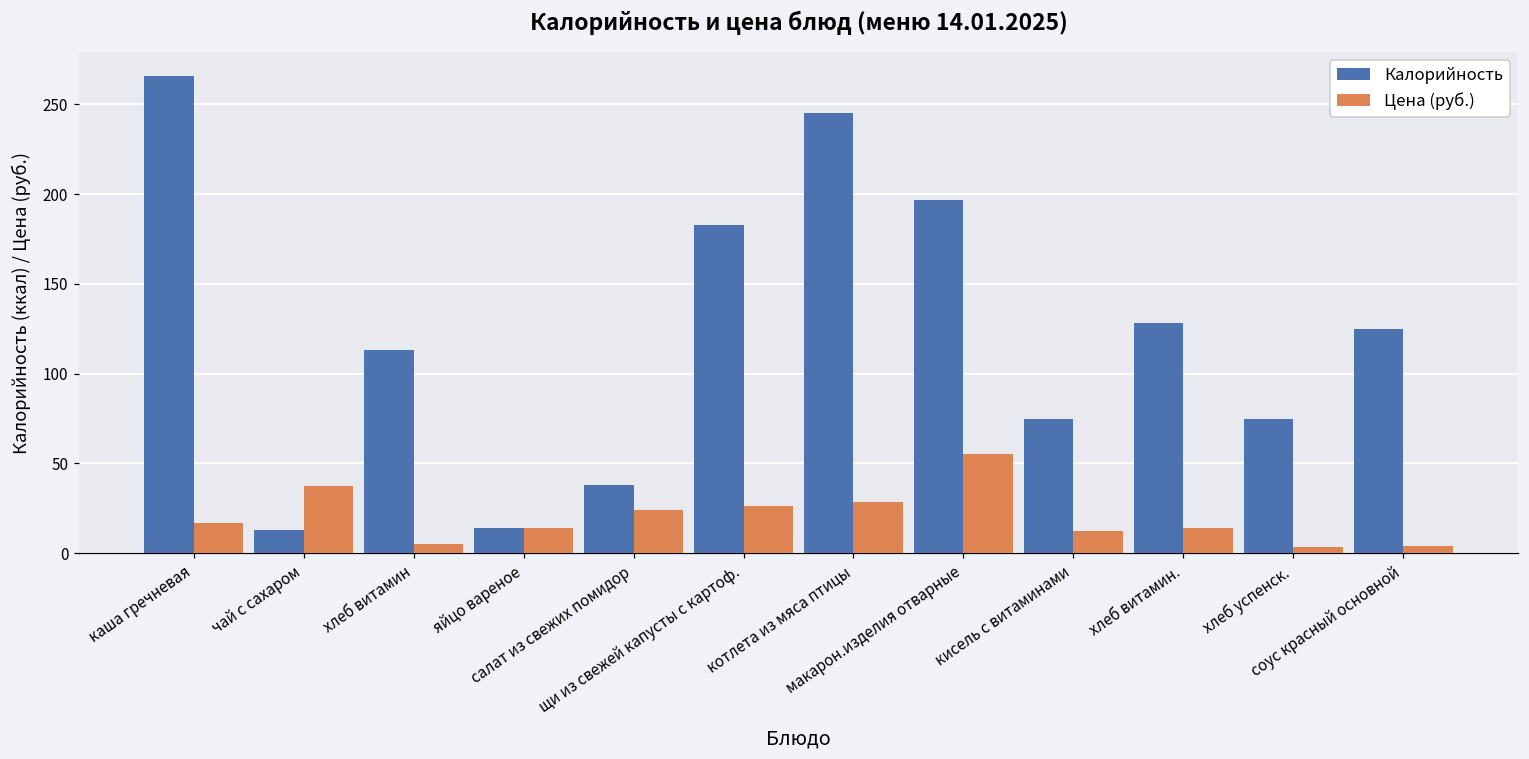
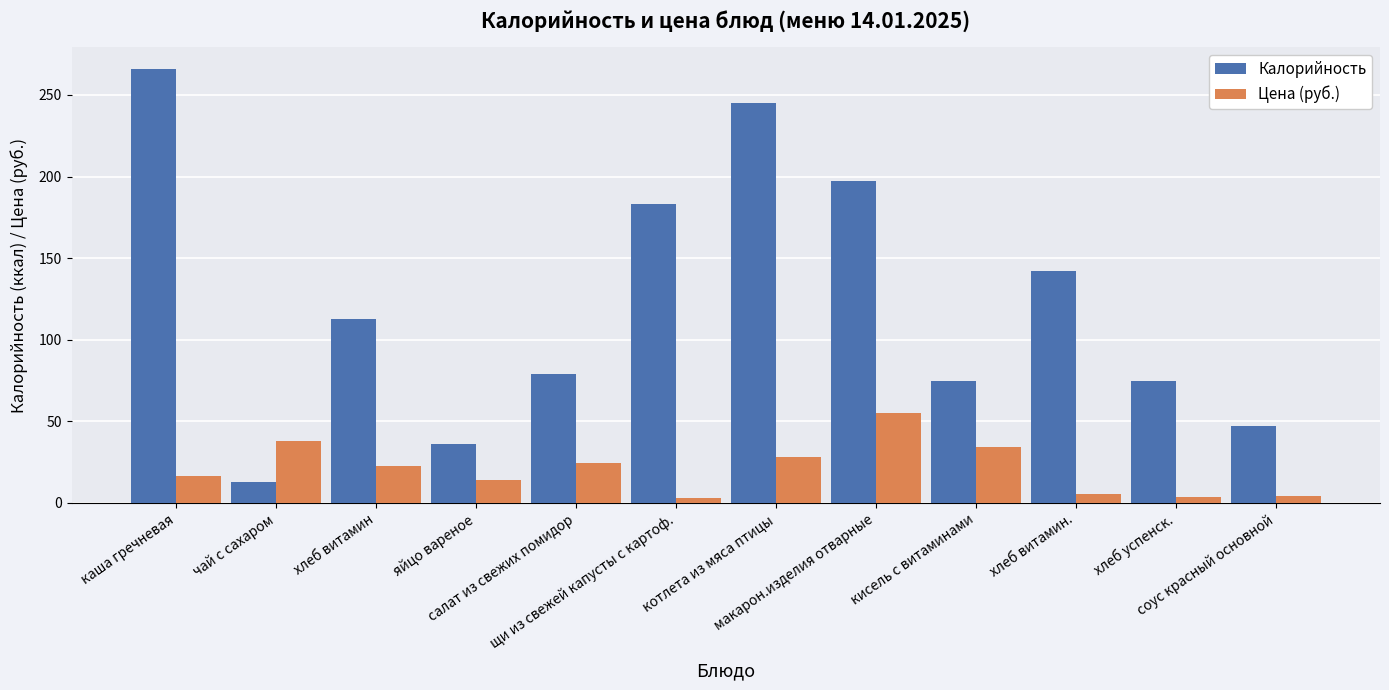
Цена (руб.), хлеб витамин: 5 -> 22
Калорийность, яйцо вареное: 14 -> 36
Калорийность, салат из свежих помидор: 38 -> 79
Цена (руб.), щи из свежей капусты с картоф.: 26 -> 3
Цена (руб.), кисель с витаминами: 12 -> 34
Калорийность, хлеб витамин.: 128 -> 142
Цена (руб.), хлеб витамин.: 14 -> 5
Калорийность, соус красный основной: 125 -> 47
